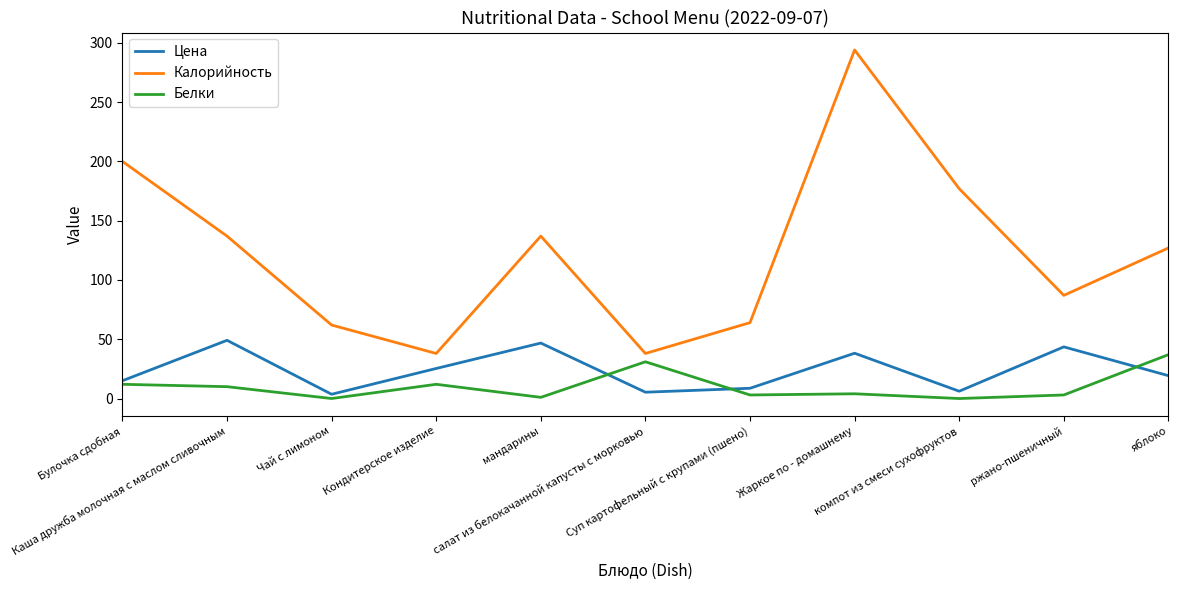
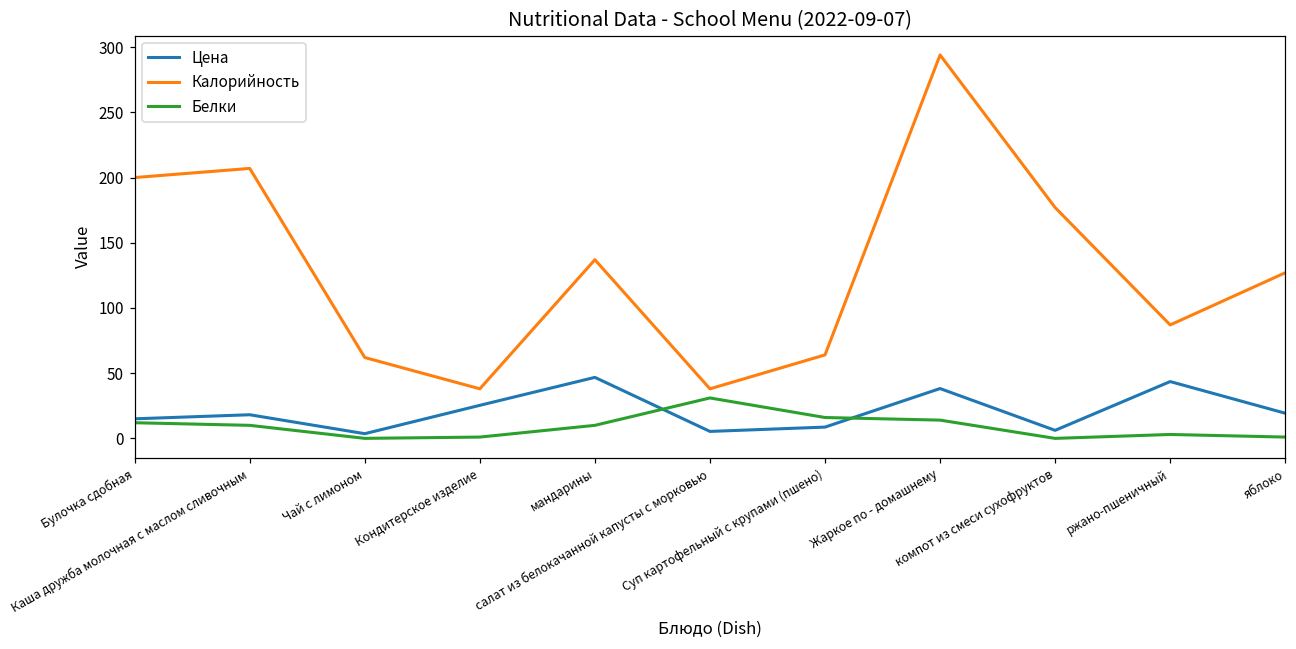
Цена, Каша дружба молочная с маслом сливочным: 49 -> 18
Калорийность, Каша дружба молочная с маслом сливочным: 137 -> 207
Белки, Кондитерское изделие: 12 -> 1
Белки, мандарины: 1 -> 10
Белки, Суп картофельный с крупами (пшено): 3 -> 16
Белки, Жаркое по - домашнему: 4 -> 14
Белки, яблоко: 37 -> 1
